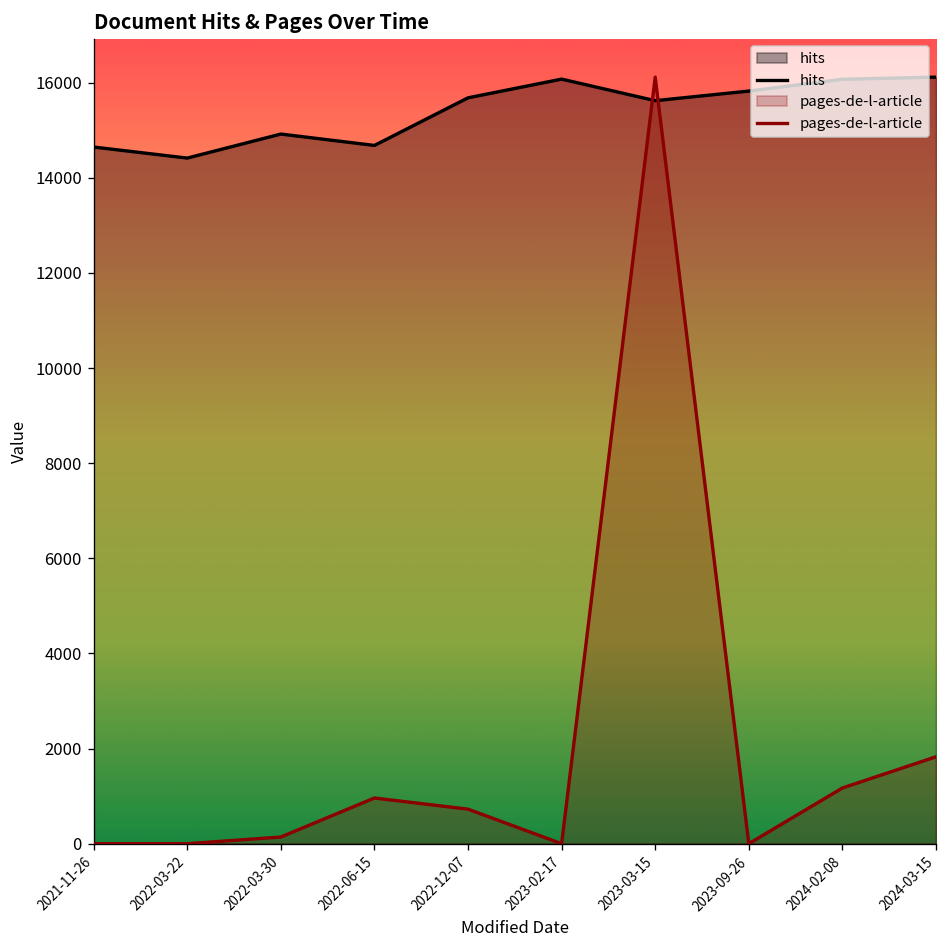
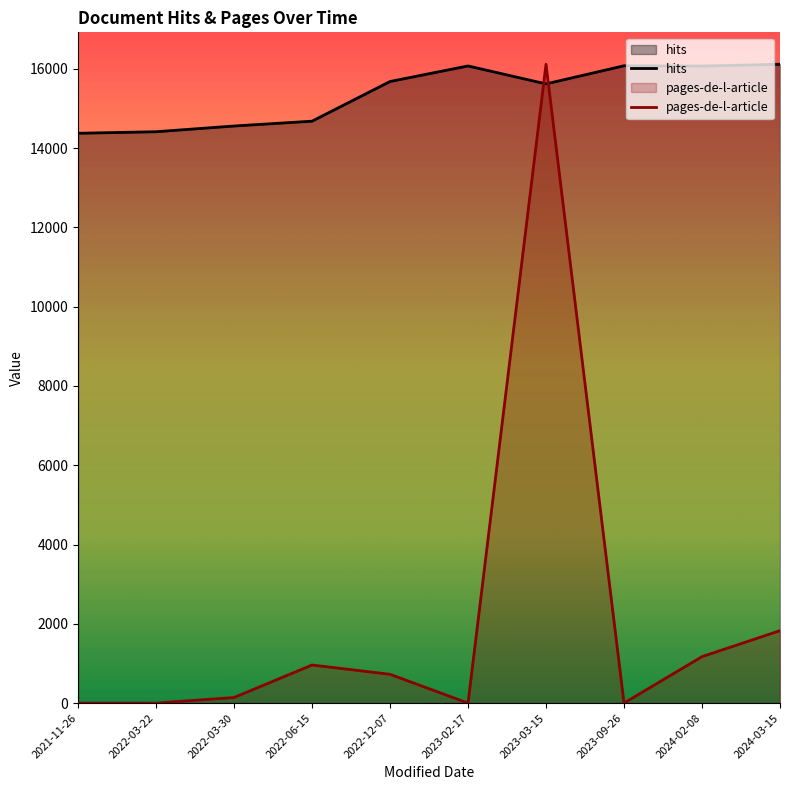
hits, 2021-11-26: 14600 -> 14400
hits, 2022-03-30: 14900 -> 14600
hits, 2023-09-26: 15800 -> 16100
